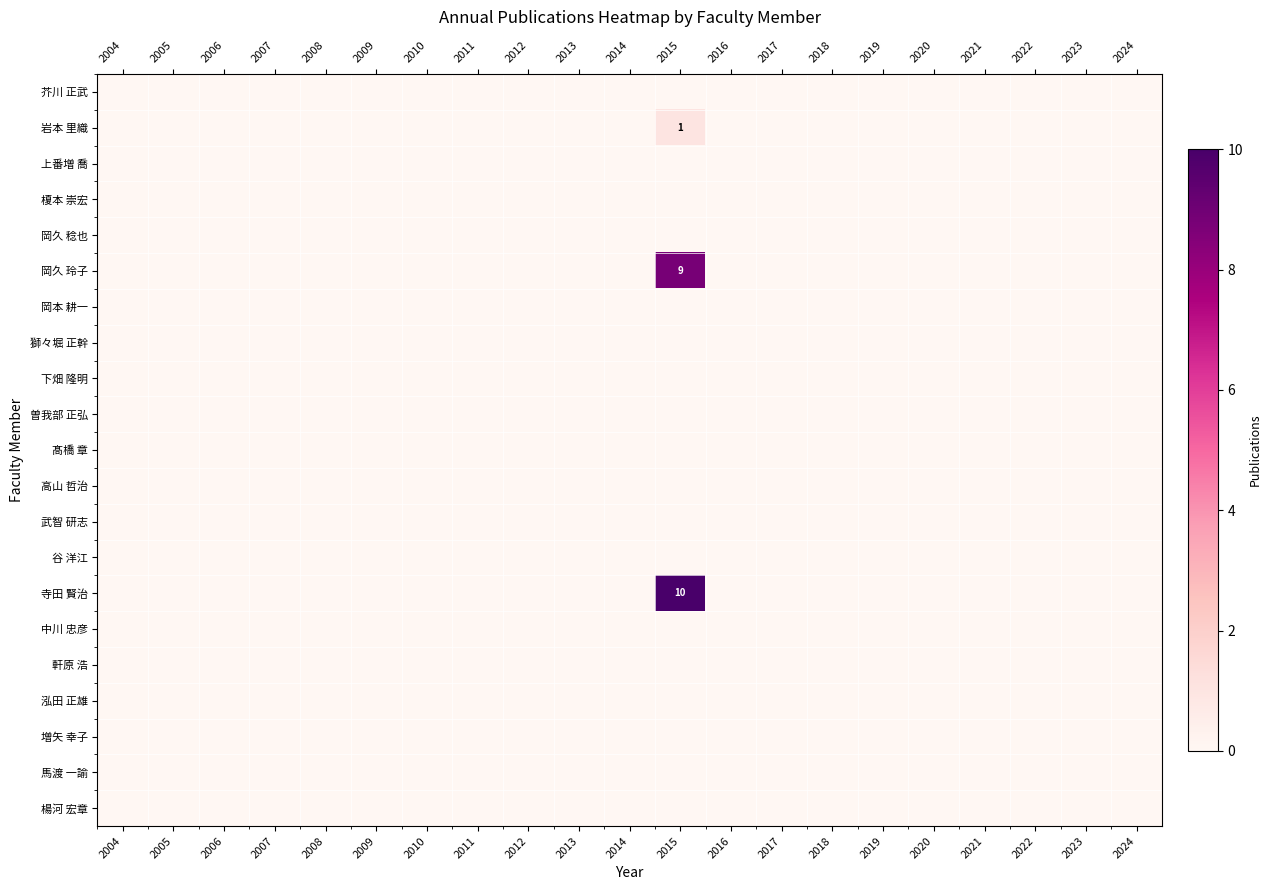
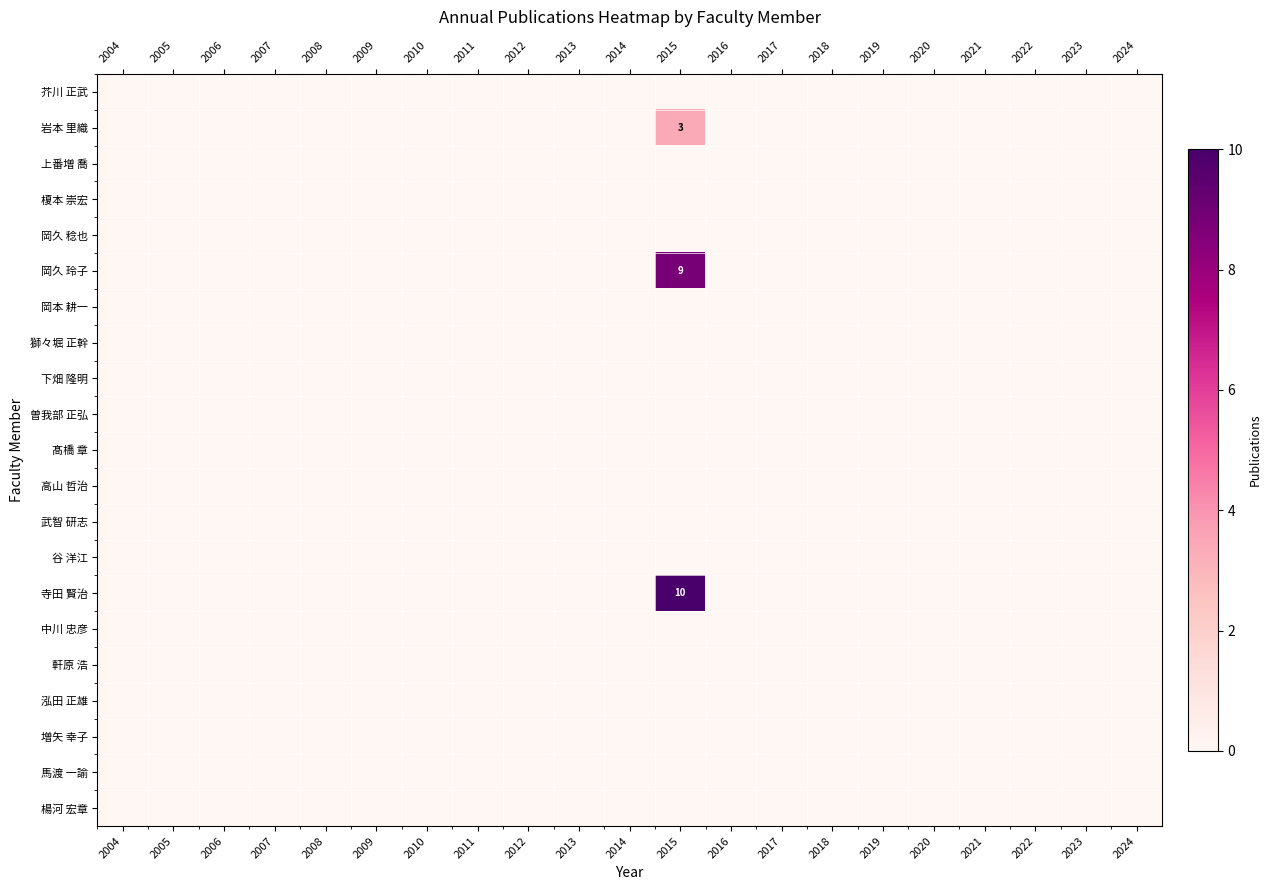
岩本 里織, 2015: 1 -> 3
